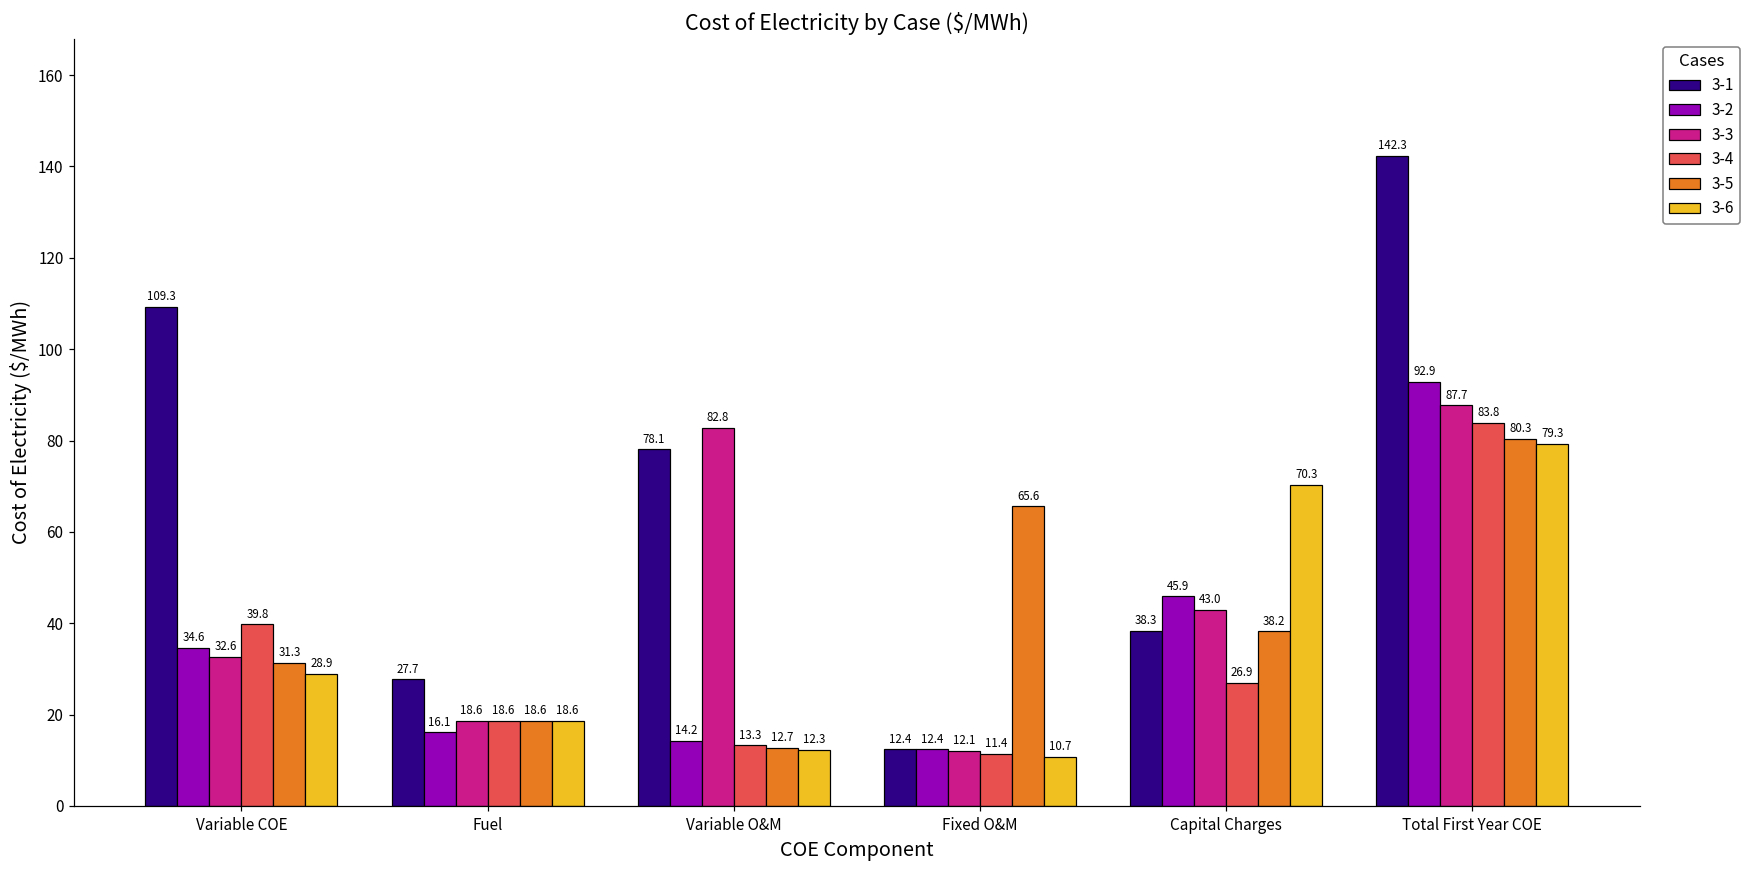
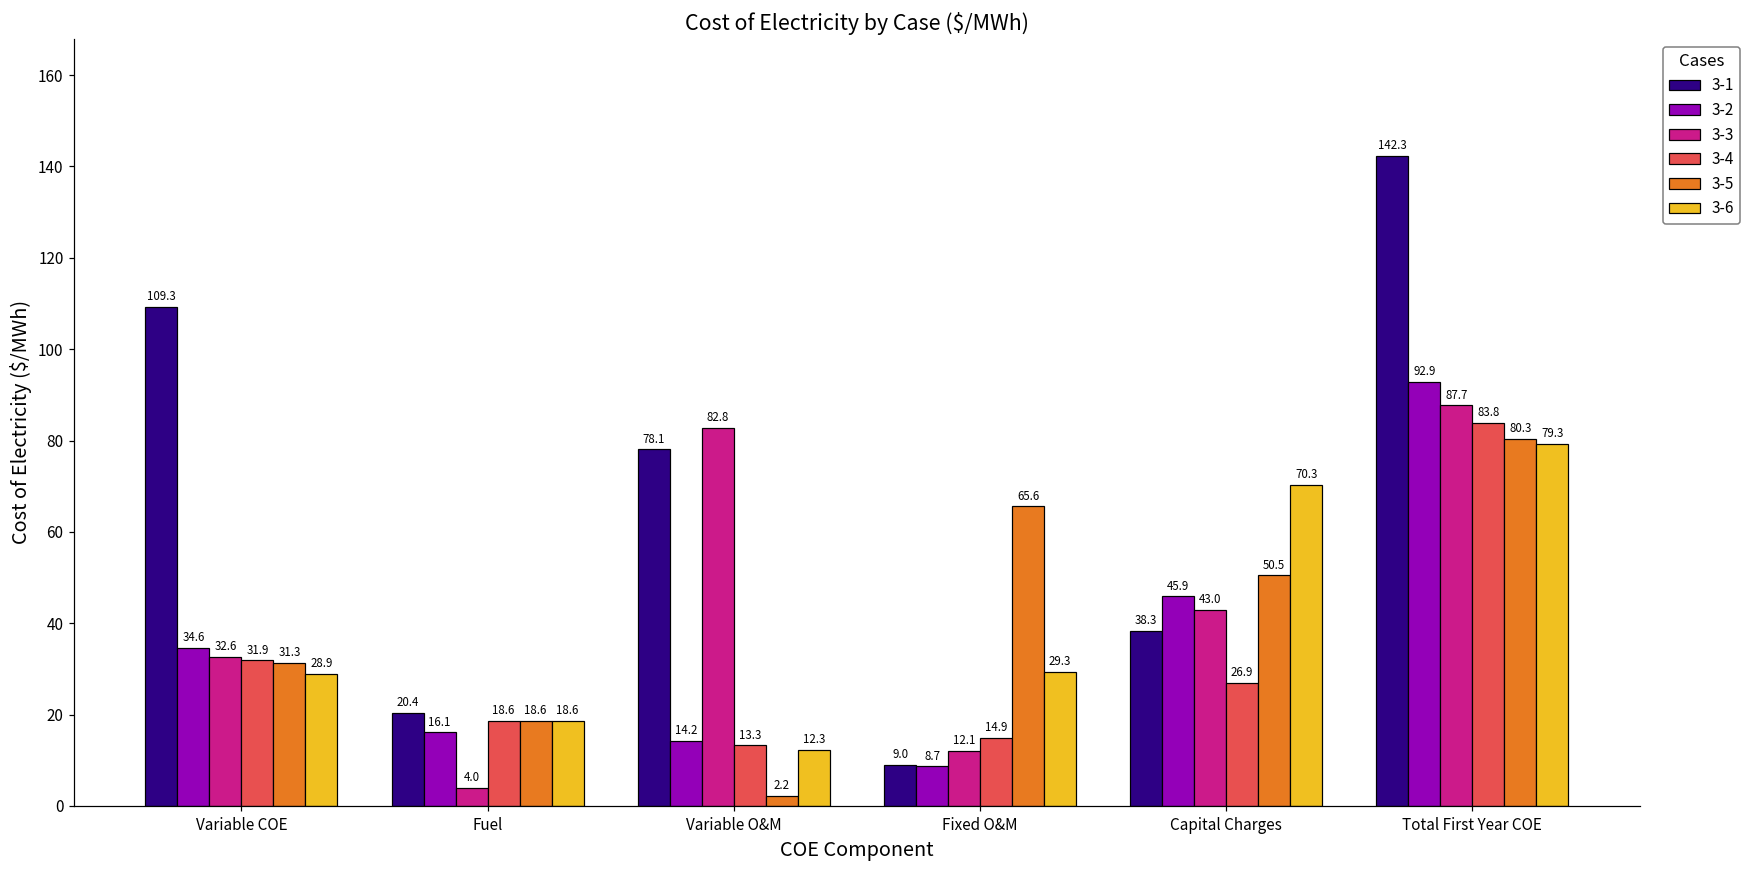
3-4, Variable COE: 39.8 -> 31.9
3-1, Fuel: 27.7 -> 20.4
3-3, Fuel: 18.6 -> 4.0
3-5, Variable O&M: 12.7 -> 2.2
3-1, Fixed O&M: 12.4 -> 9.0
3-2, Fixed O&M: 12.4 -> 8.7
3-4, Fixed O&M: 11.4 -> 14.9
3-6, Fixed O&M: 10.7 -> 29.3
3-5, Capital Charges: 38.2 -> 50.5
